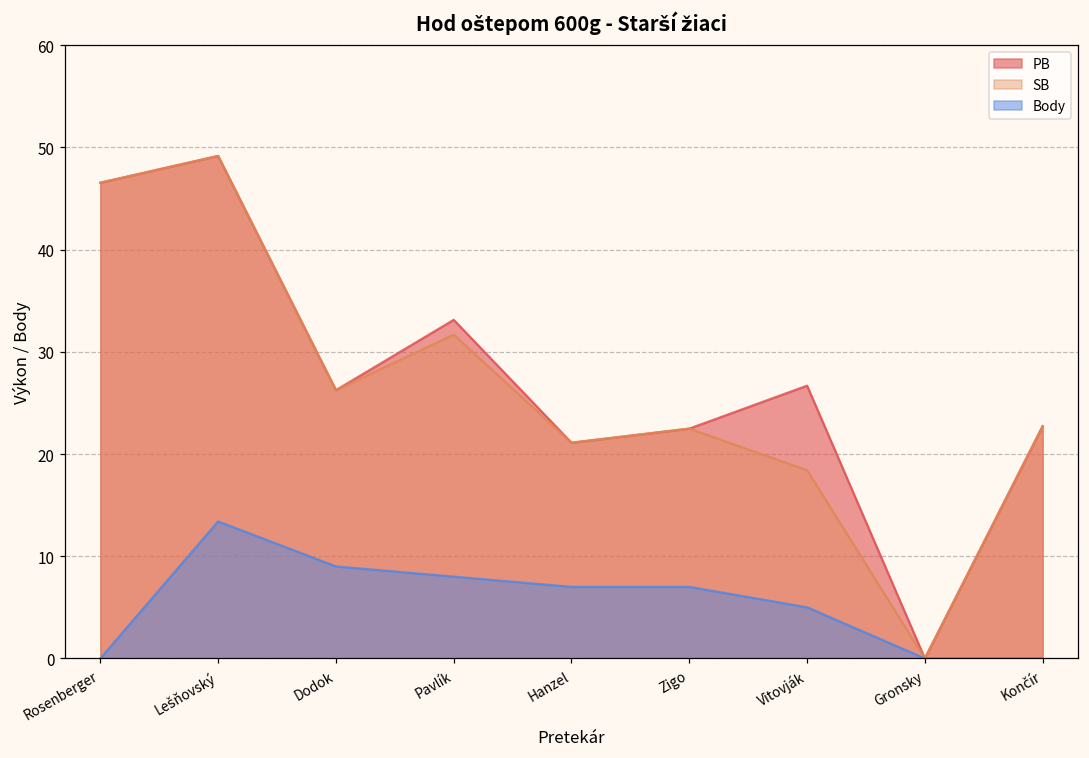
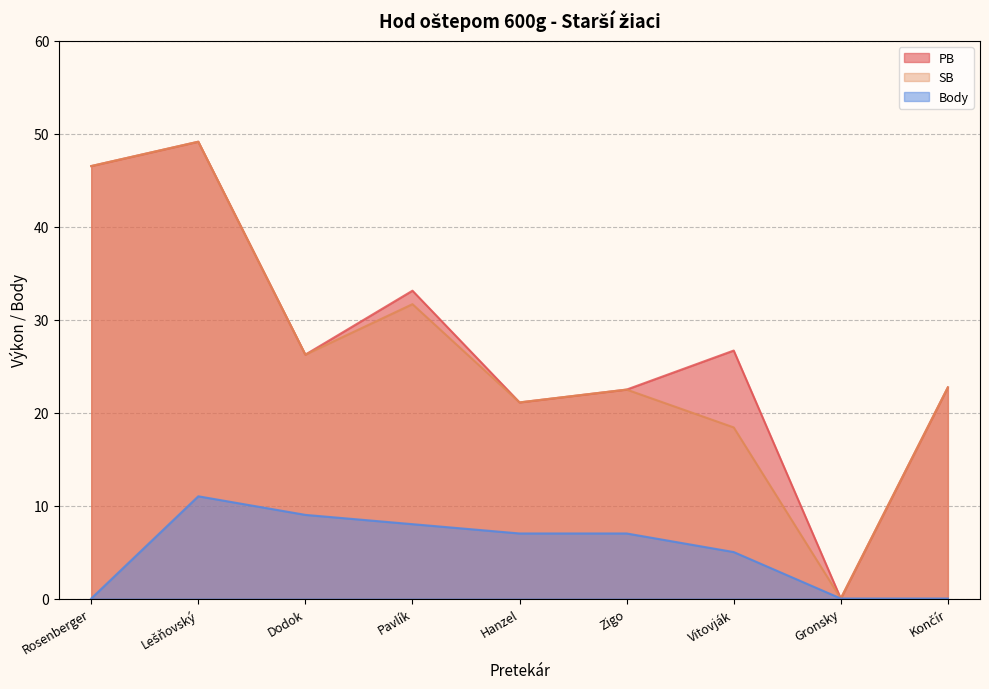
Body, Lešňovský: 13 -> 11
